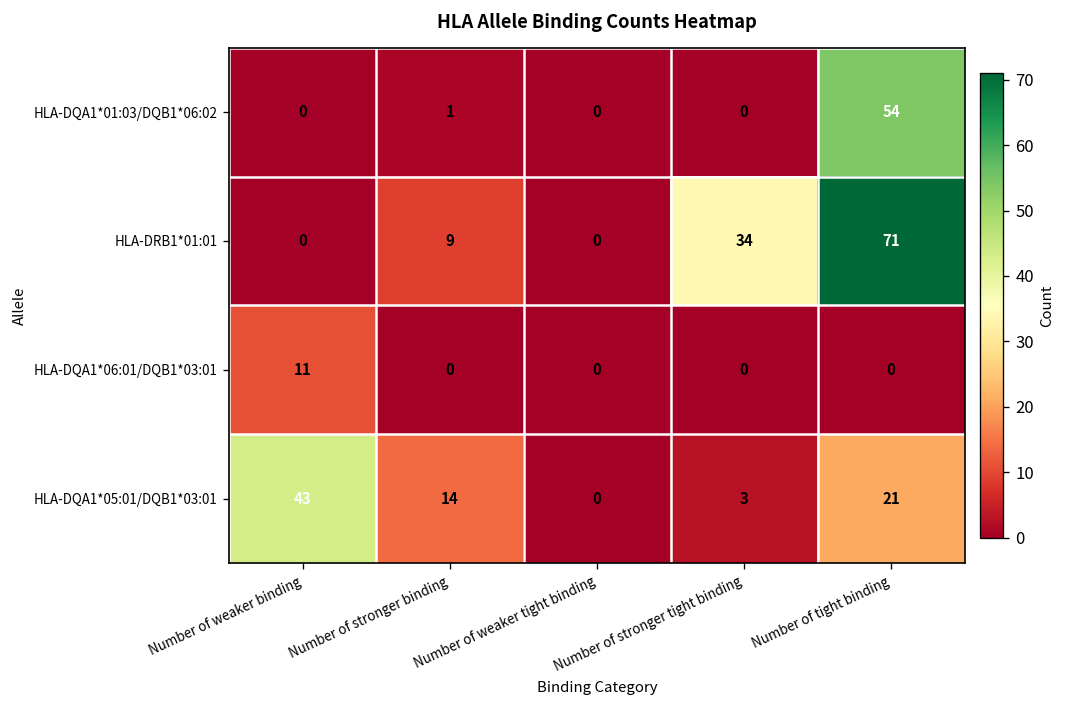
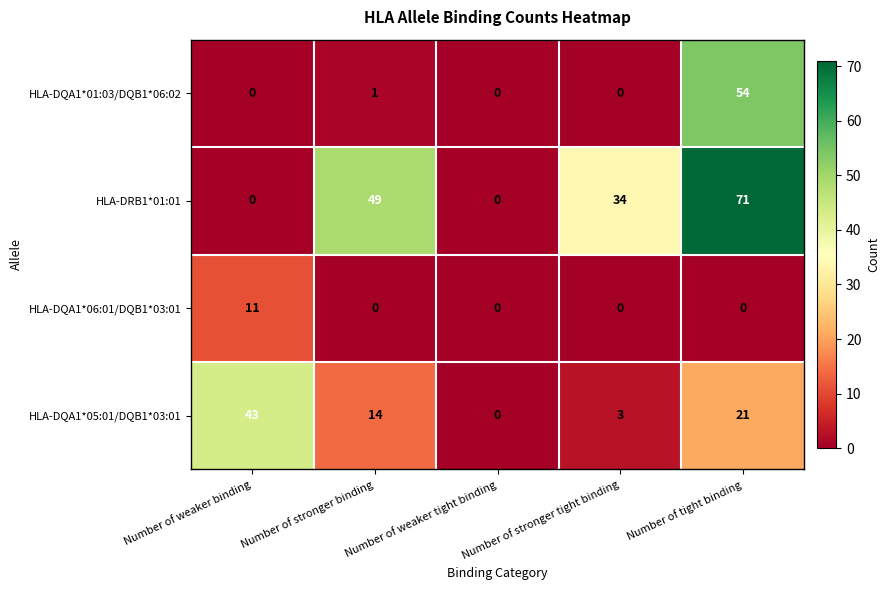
HLA-DRB1*01:01, Number of stronger binding: 9 -> 49
